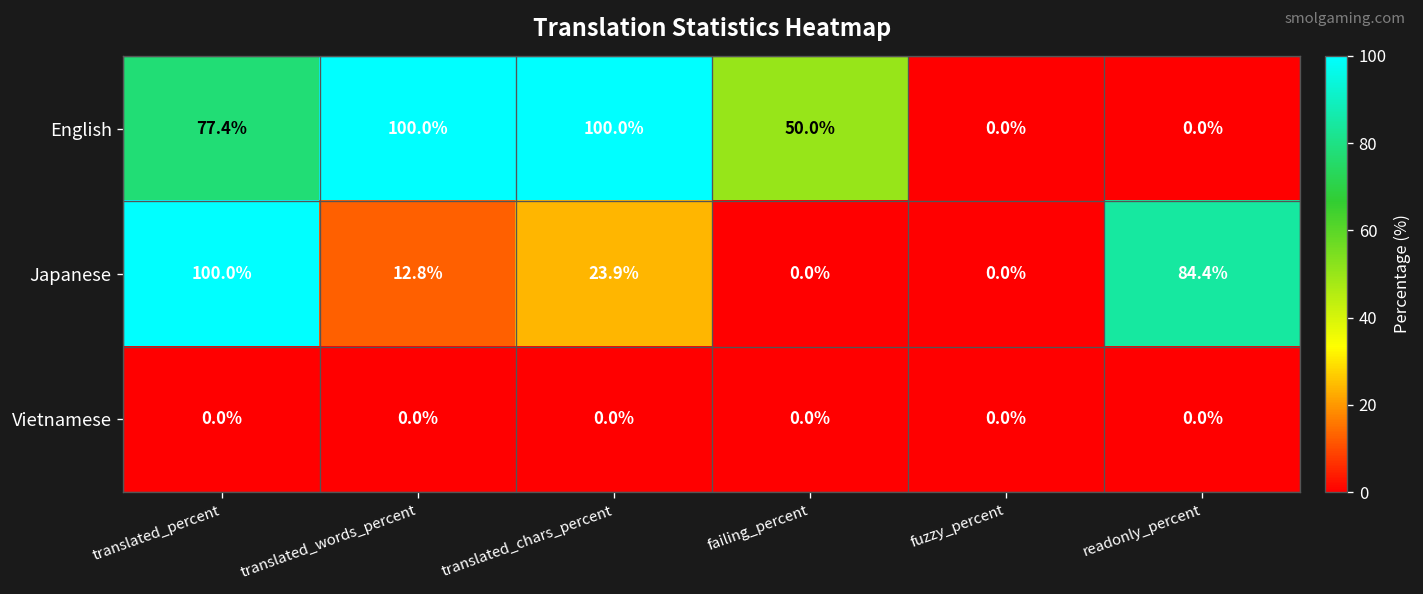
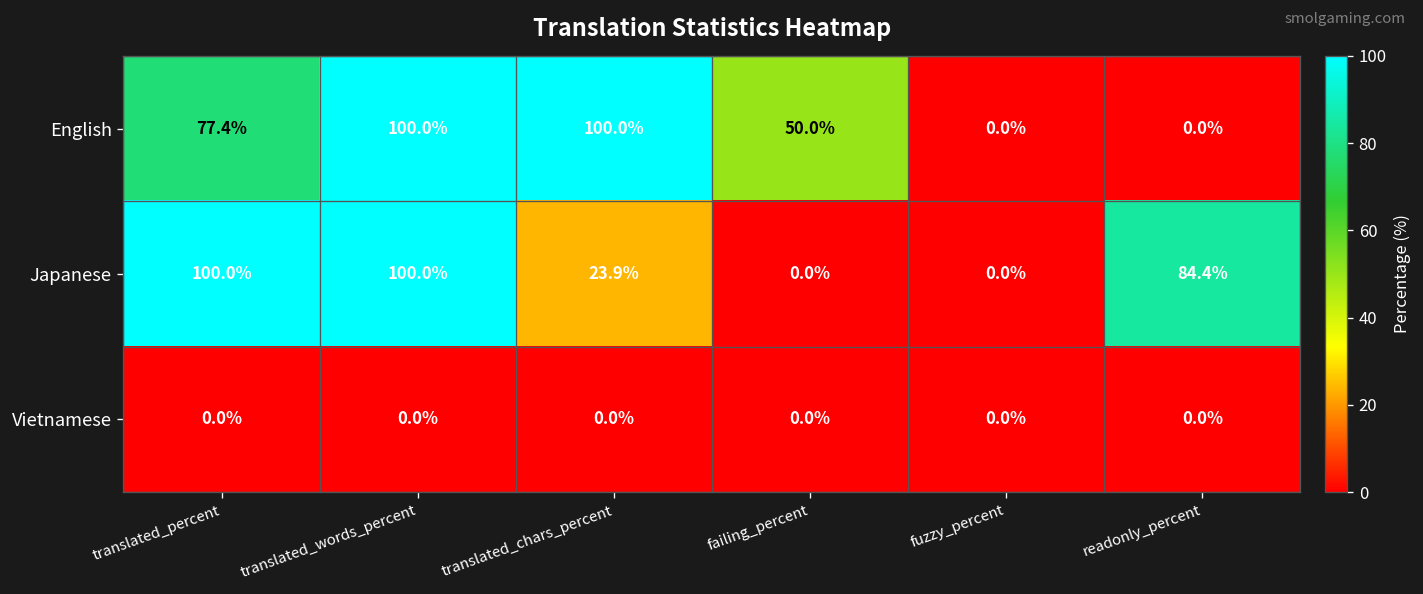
Japanese, translated_words_percent: 12.8% -> 100.0%
